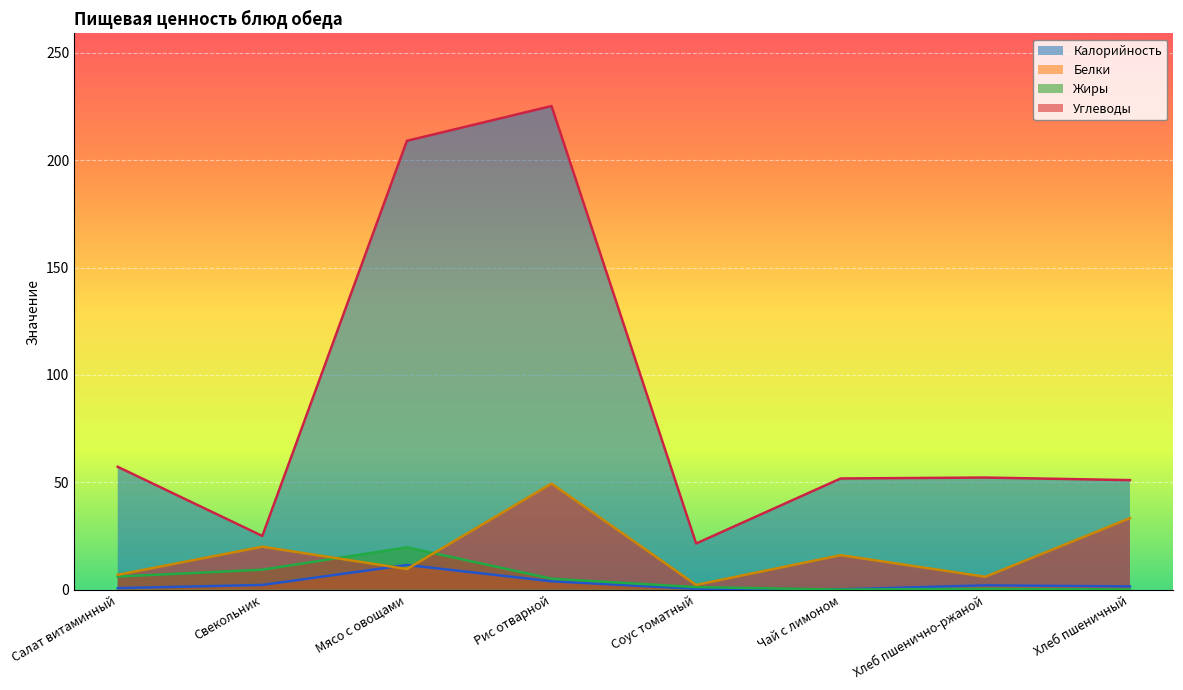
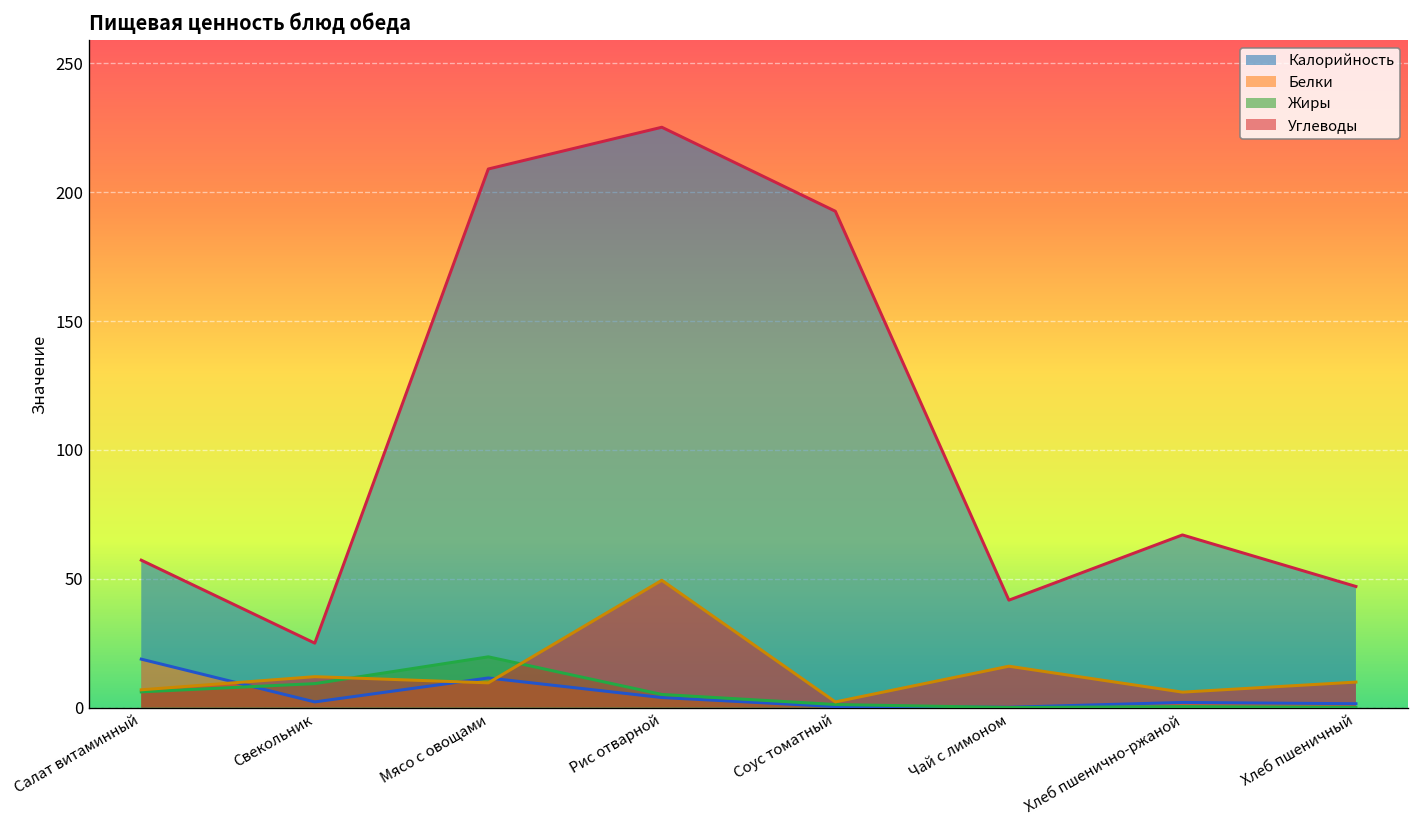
Белки, Салат витаминный: 1 -> 19
Углеводы, Свекольник: 20 -> 12
Калорийность, Соус томатный: 22 -> 193
Калорийность, Чай с лимоном: 52 -> 42
Калорийность, Хлеб пшенично-ржаной: 52 -> 67
Калорийность, Хлеб пшеничный: 51 -> 47
Углеводы, Хлеб пшеничный: 33 -> 10
